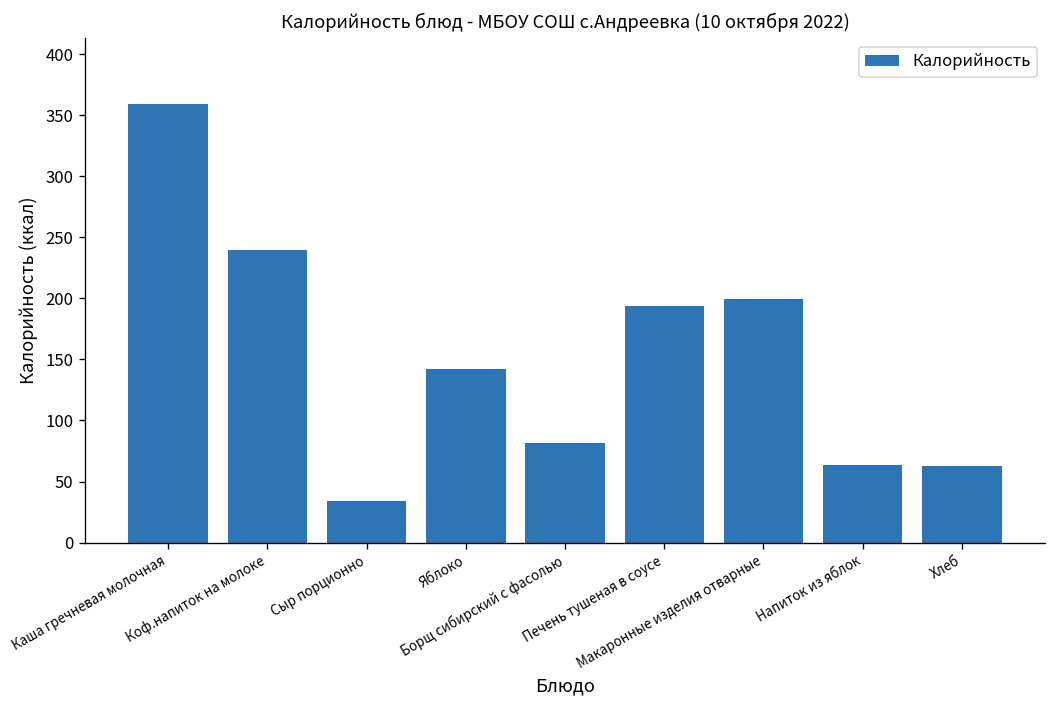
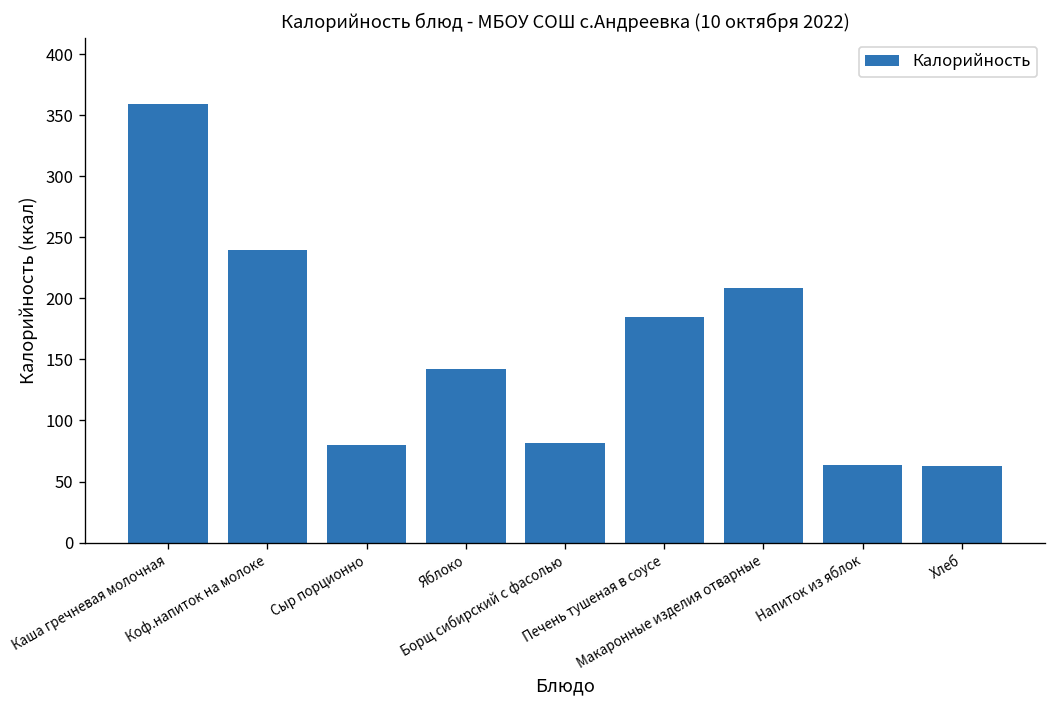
Сыр порционно: 34 -> 80
Печень тушеная в соусе: 194 -> 184
Макаронные изделия отварные: 199 -> 209
